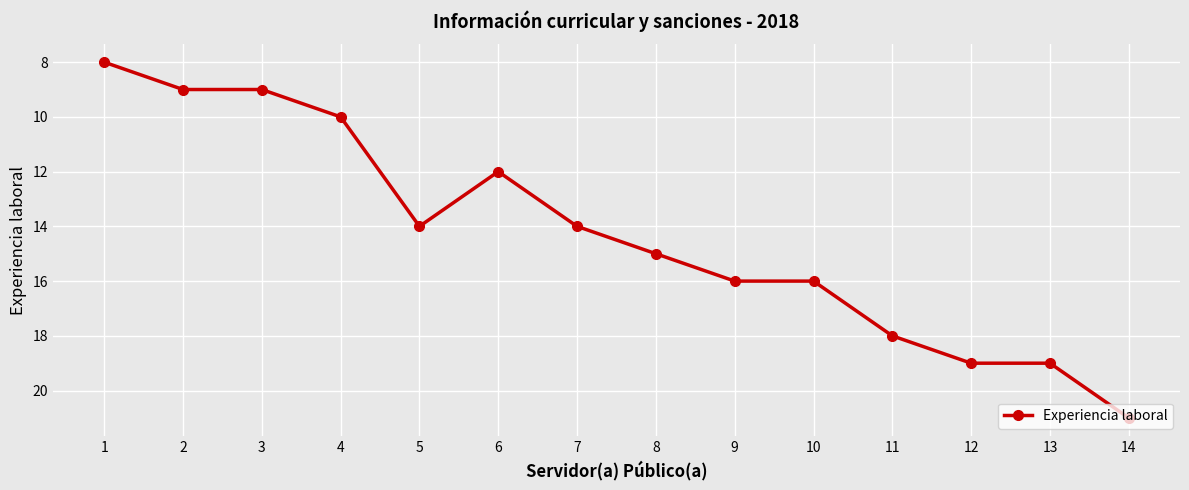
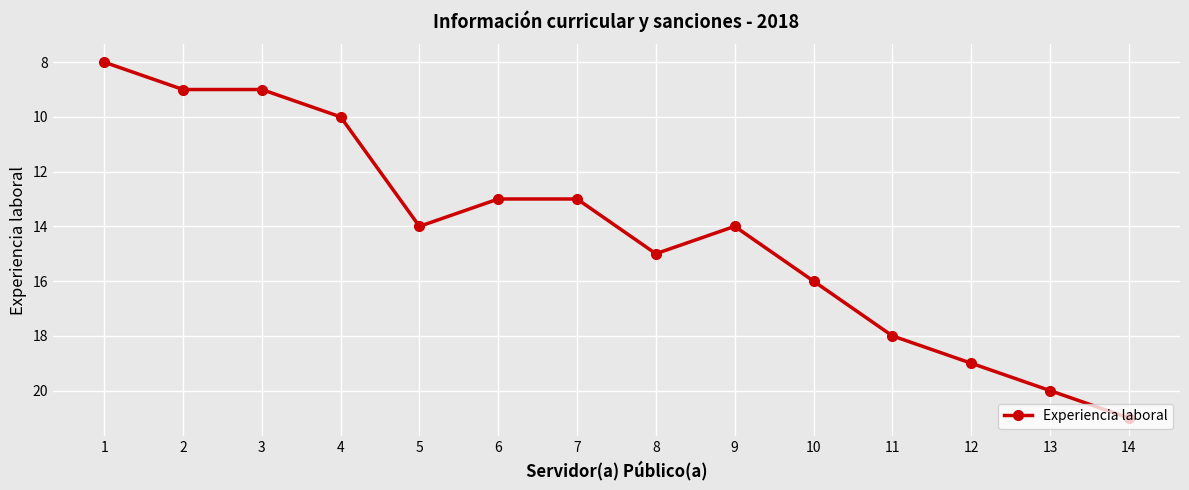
6: 12 -> 13
7: 14 -> 13
9: 16 -> 14
13: 19 -> 20
